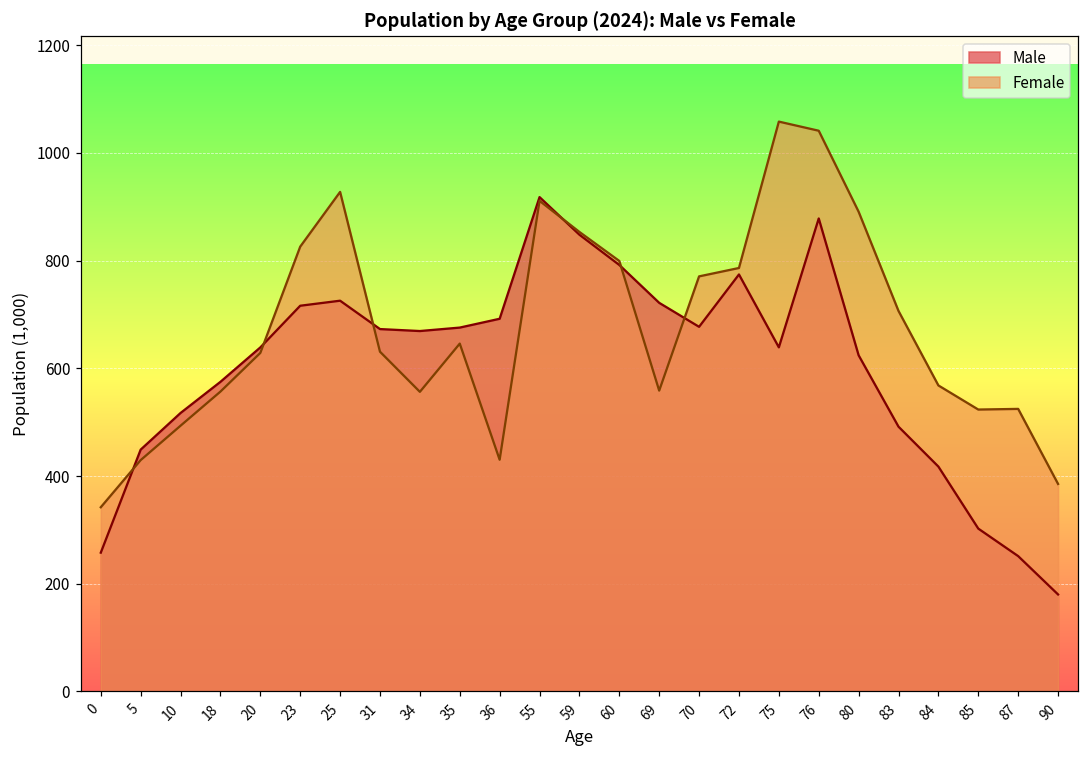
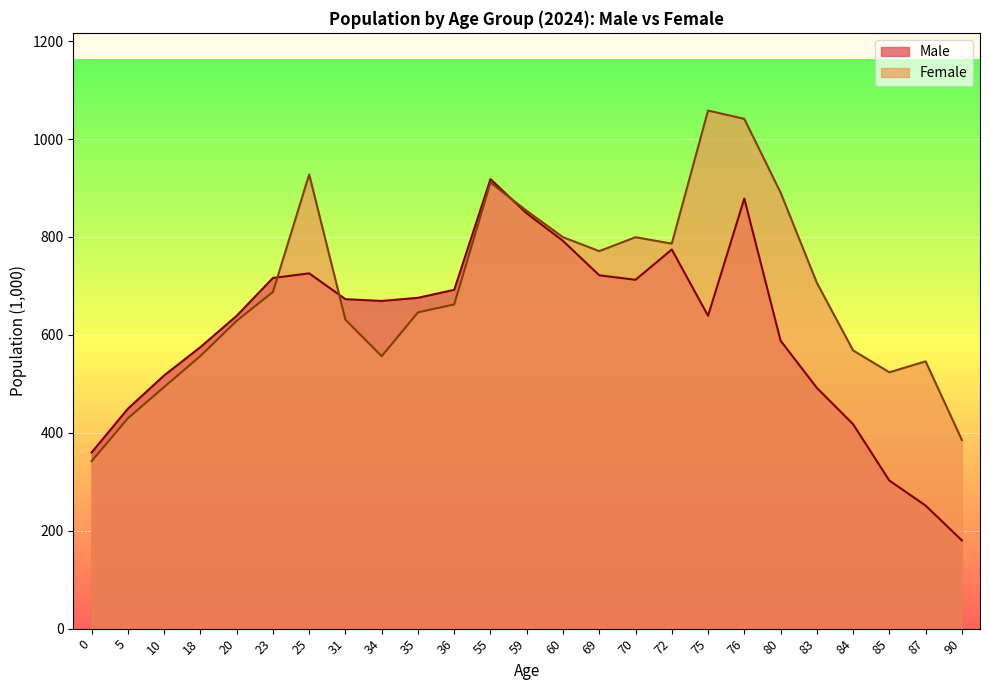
Male, 0: 260 -> 360
Female, 23: 830 -> 690
Female, 36: 430 -> 660
Female, 69: 560 -> 770
Male, 70: 680 -> 710
Female, 70: 770 -> 800
Male, 80: 620 -> 590
Female, 87: 520 -> 550
